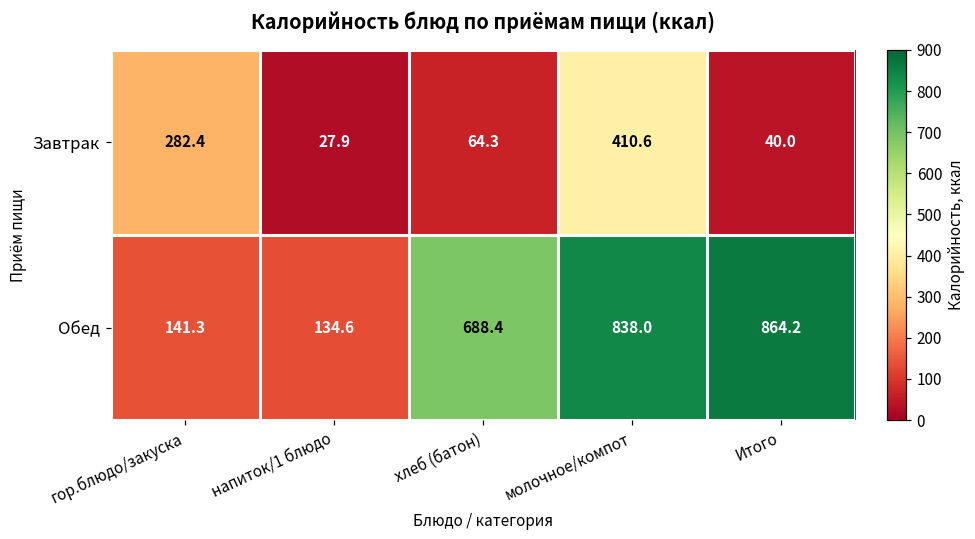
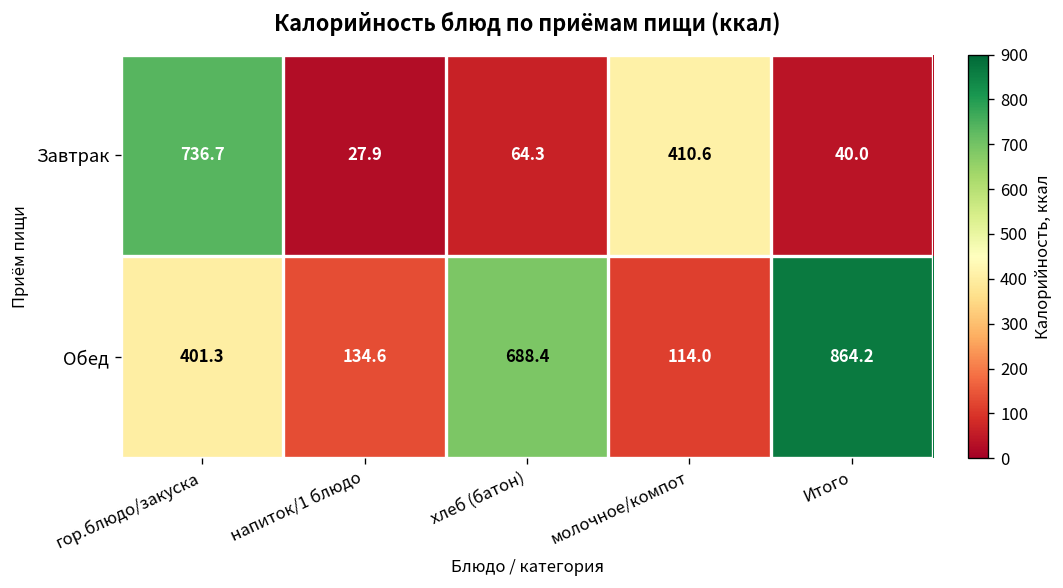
Завтрак, гор.блюдо/закуска: 282.4 -> 736.7
Обед, гор.блюдо/закуска: 141.3 -> 401.3
Обед, молочное/компот: 838.0 -> 114.0
